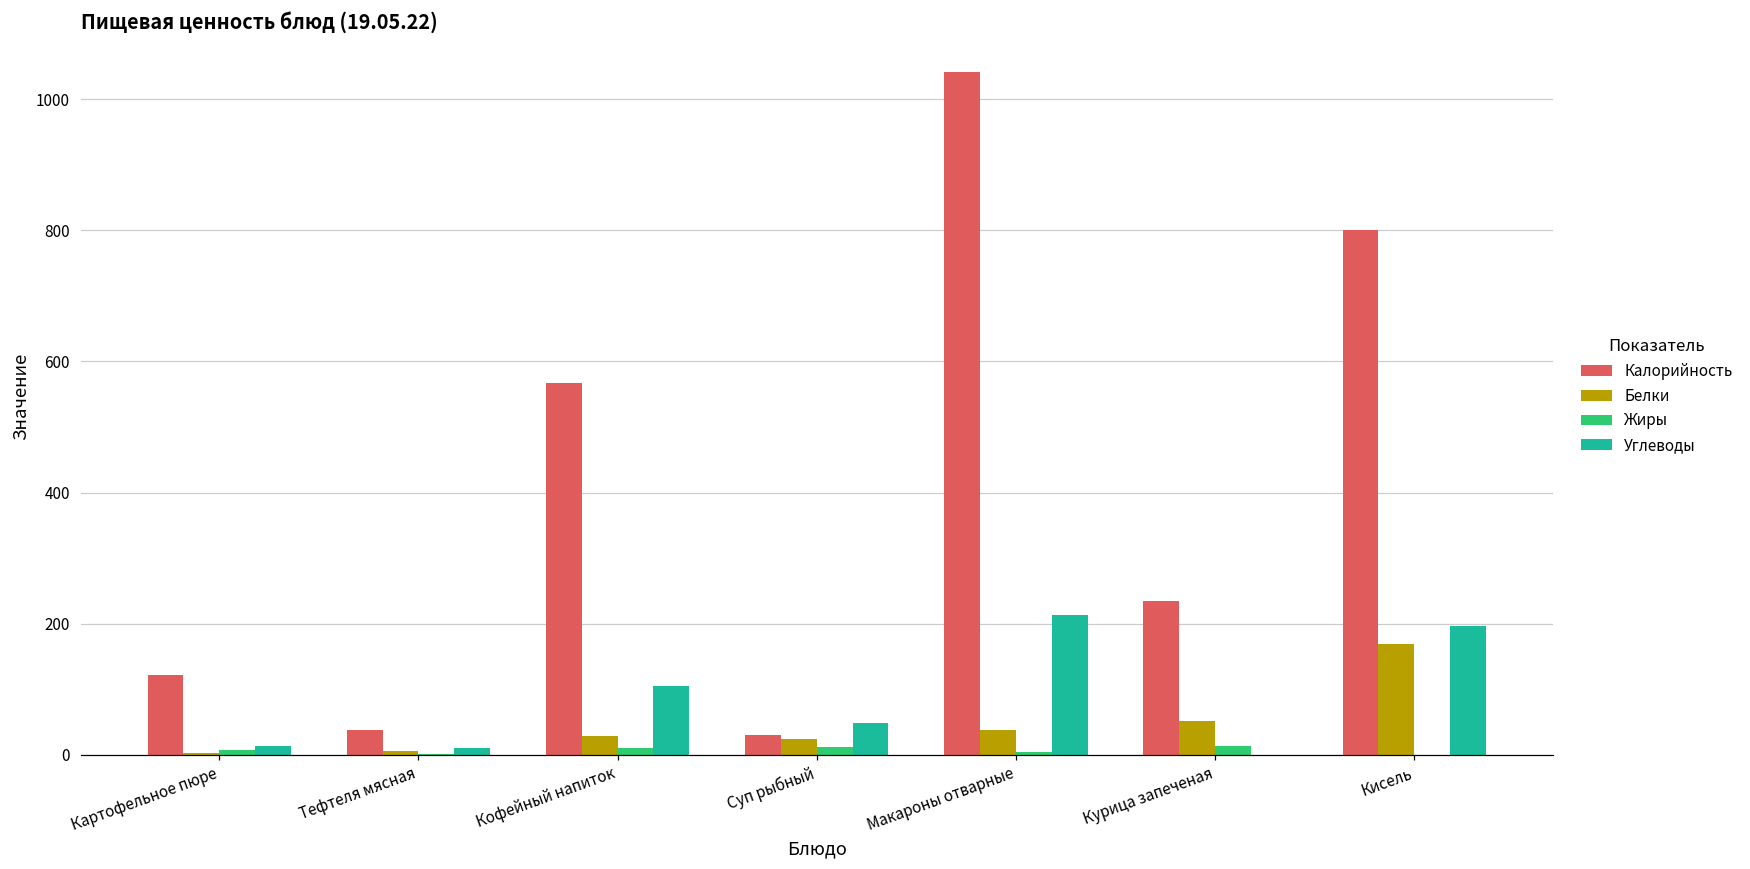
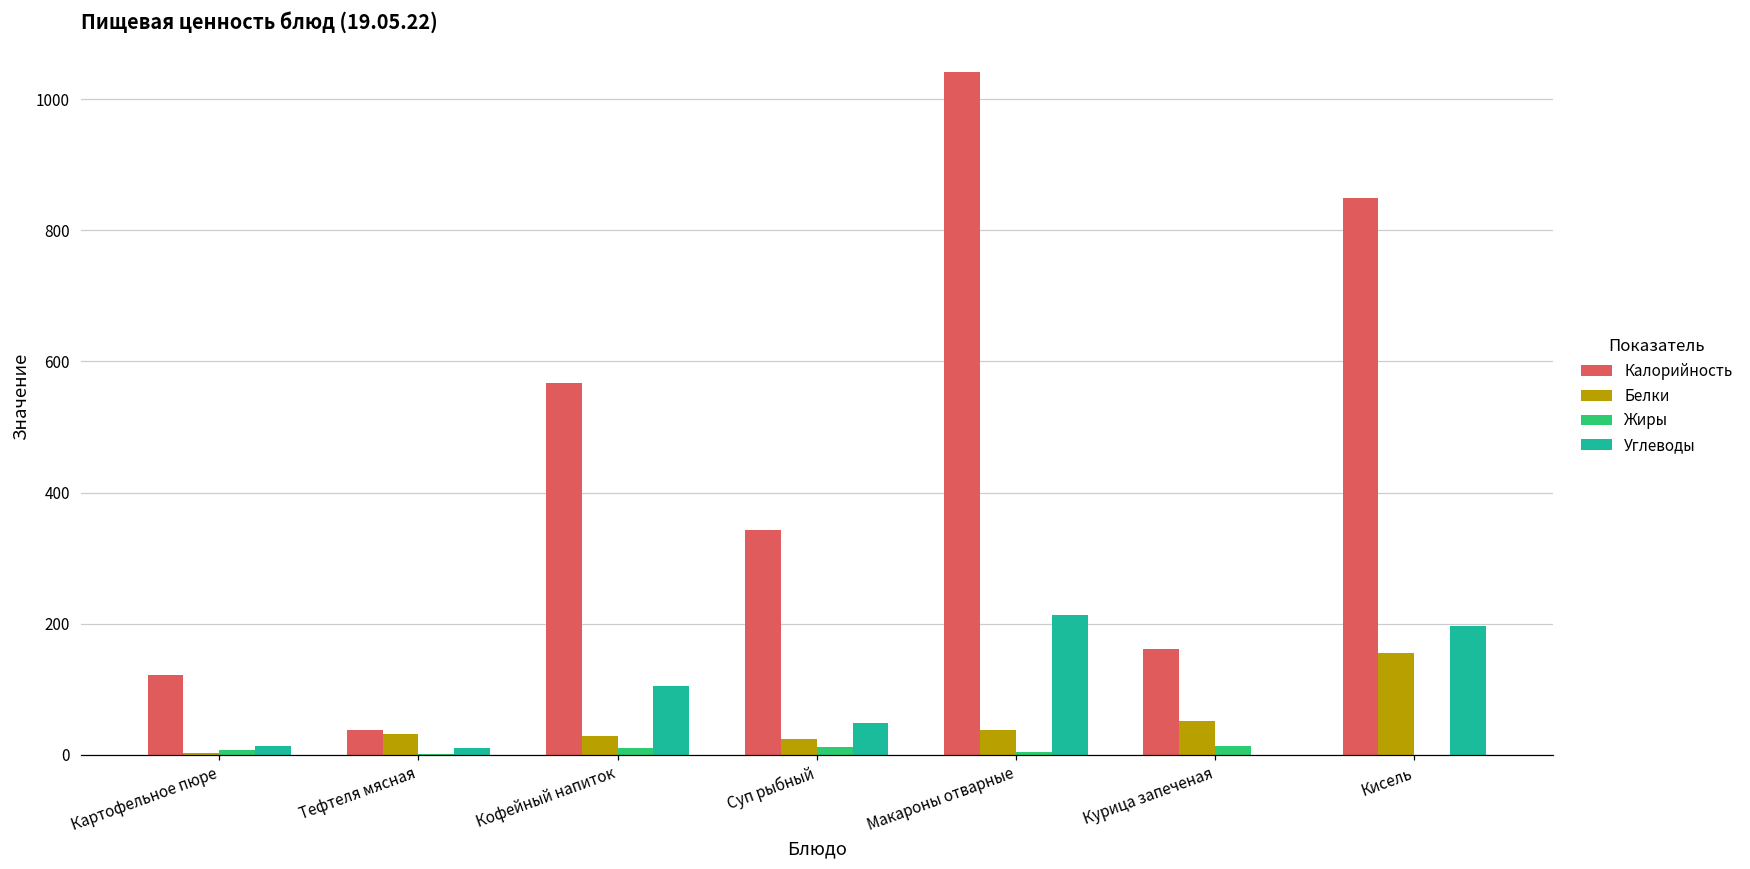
Белки, Тефтеля мясная: 10 -> 30
Калорийность, Суп рыбный: 30 -> 340
Калорийность, Курица запеченая: 240 -> 160
Калорийность, Кисель: 800 -> 850
Белки, Кисель: 170 -> 160
